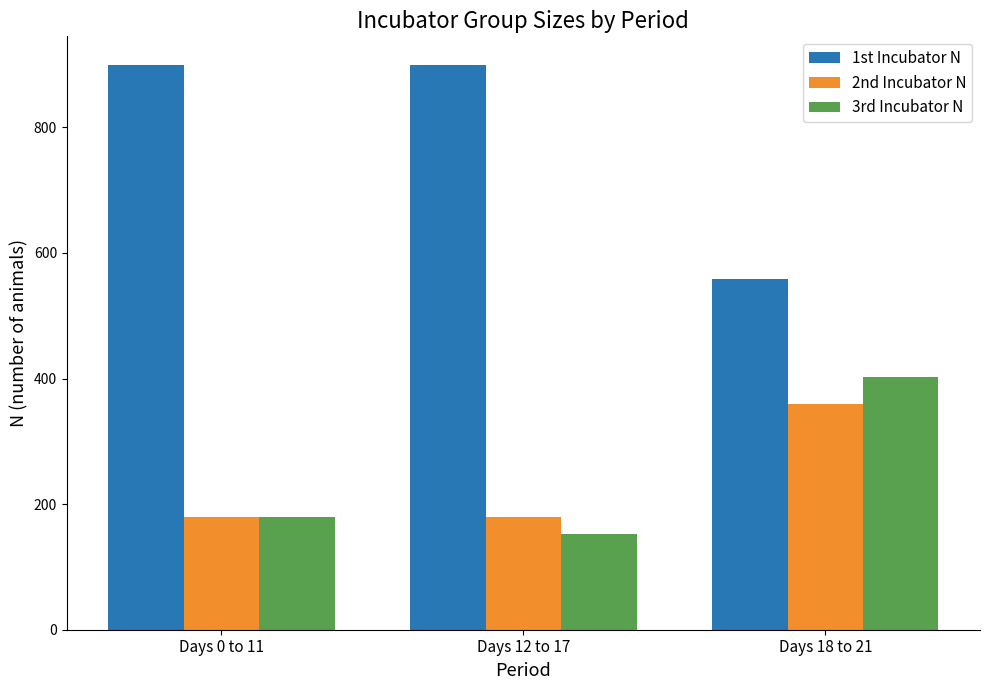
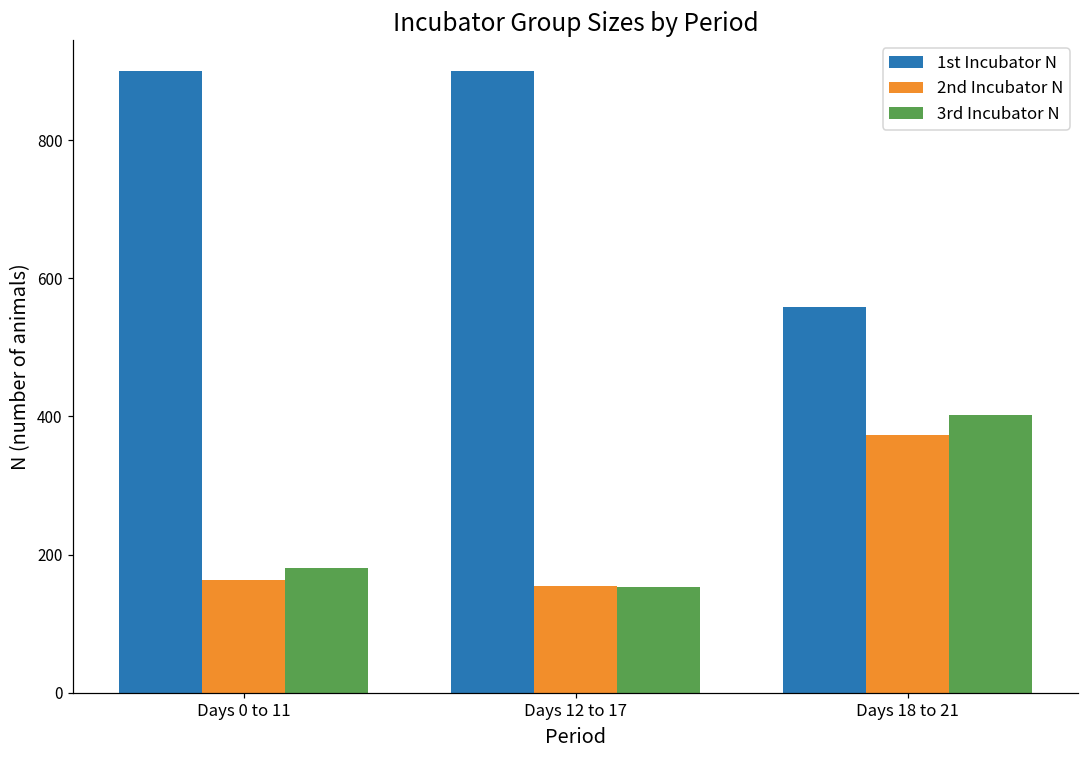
2nd Incubator N, Days 0 to 11: 180 -> 160
2nd Incubator N, Days 12 to 17: 180 -> 150
2nd Incubator N, Days 18 to 21: 360 -> 370
